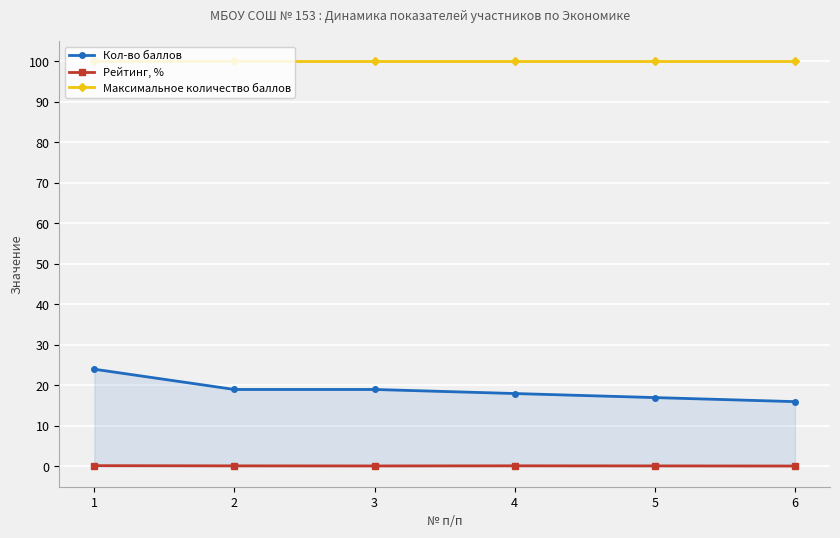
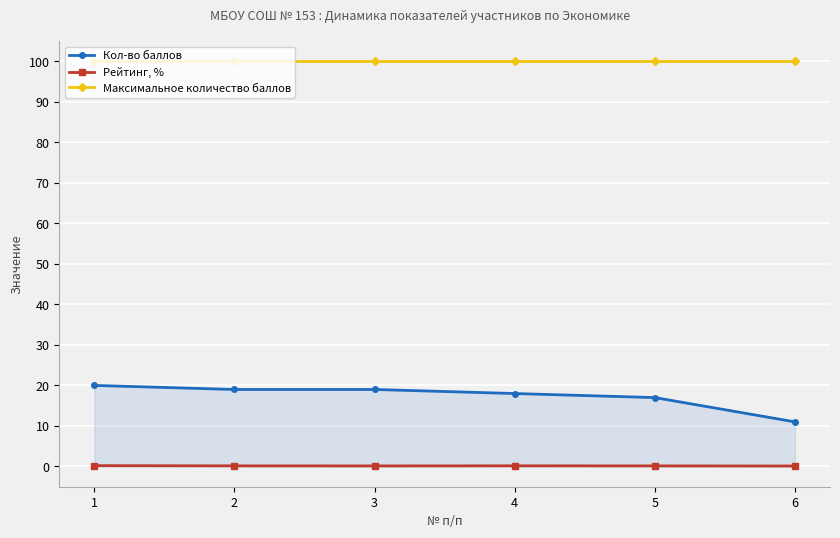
Кол-во баллов, 1: 24 -> 20
Кол-во баллов, 6: 16 -> 11
